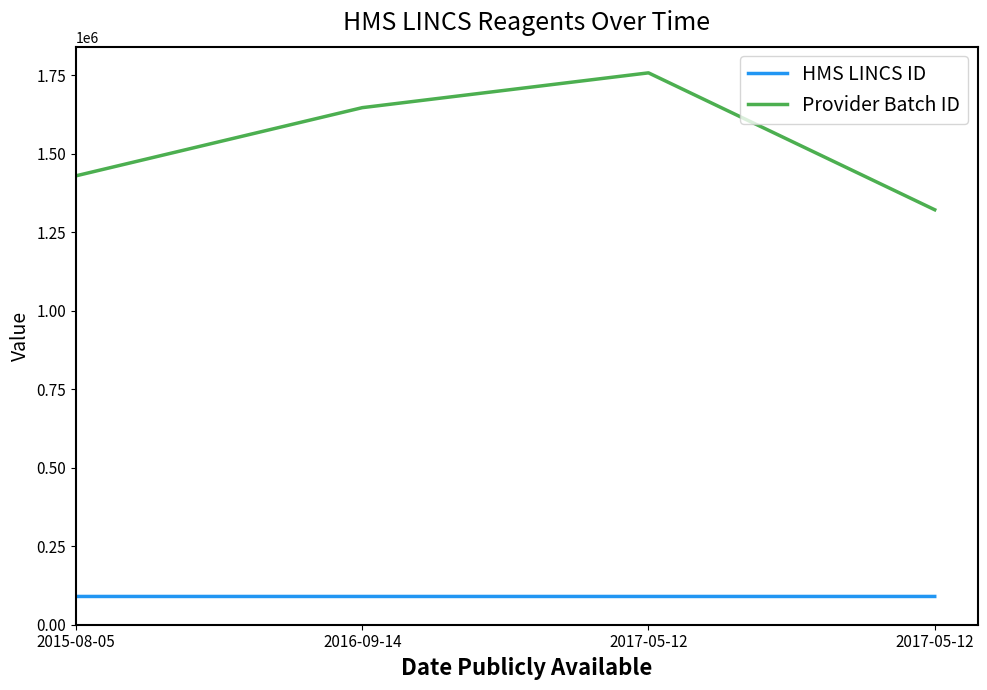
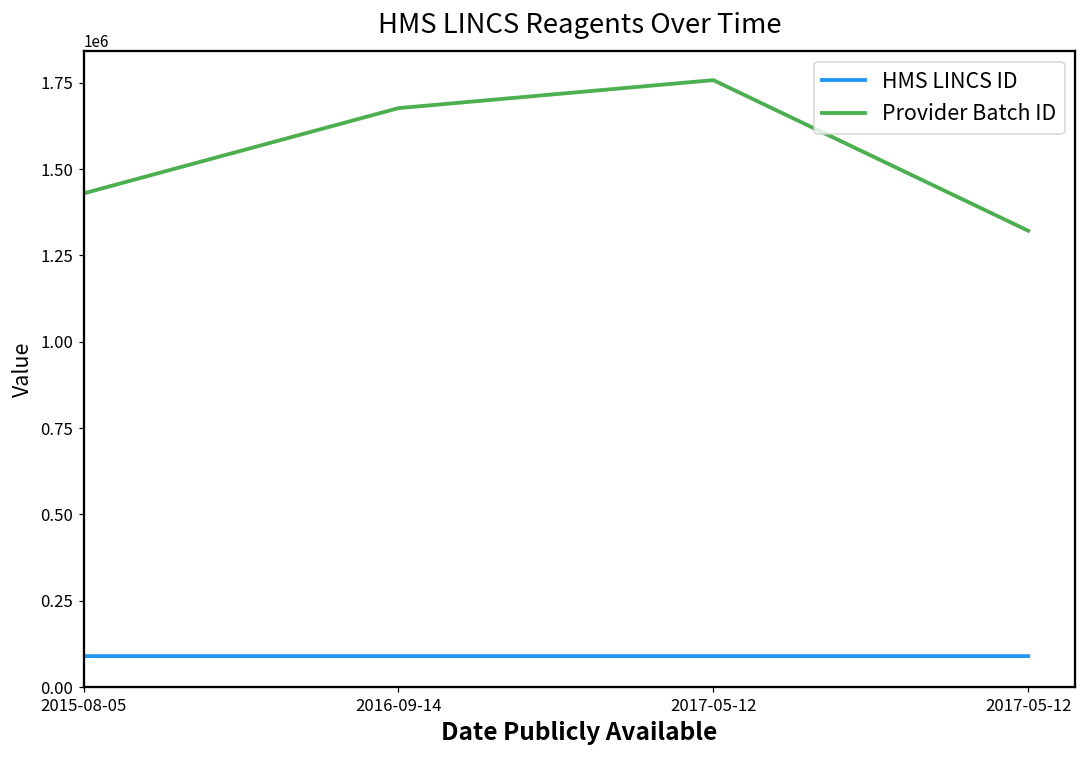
Provider Batch ID, 2016-09-14: 1650000 -> 1680000
